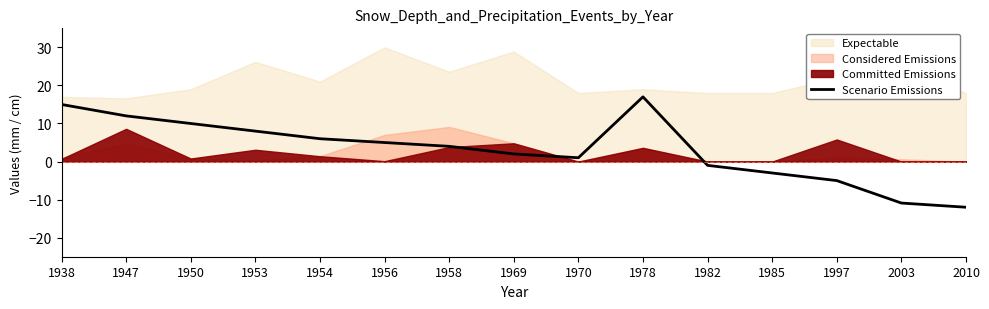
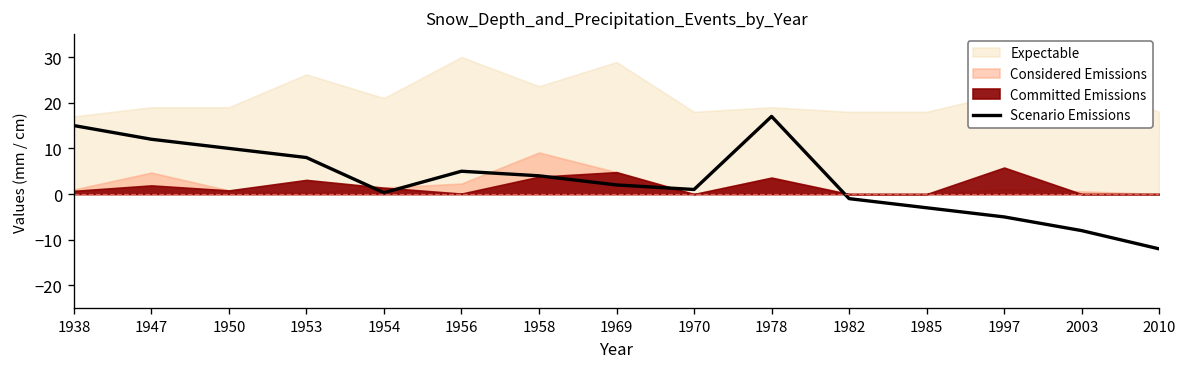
Expectable, 1947: 17 -> 19
Committed Emissions, 1947: 9 -> 2
Scenario Emissions, 1954: 6 -> 0
Considered Emissions, 1956: 7 -> 2
Scenario Emissions, 2003: -11 -> -8
